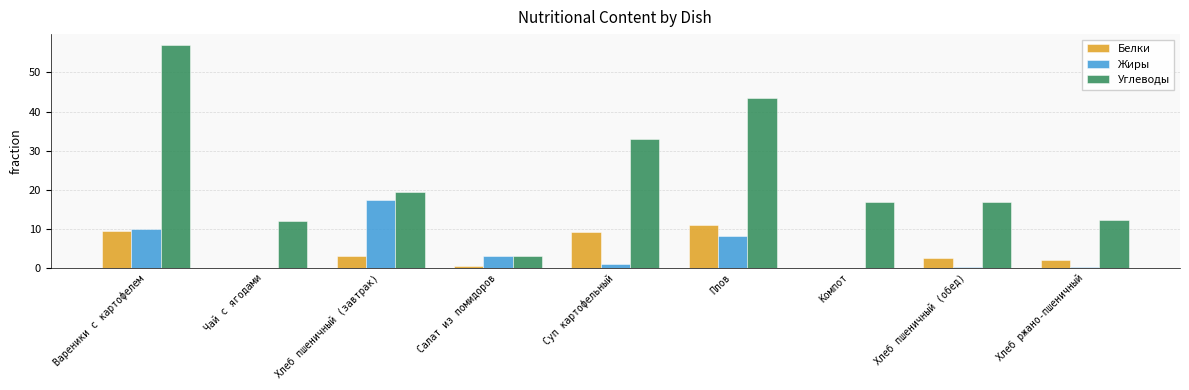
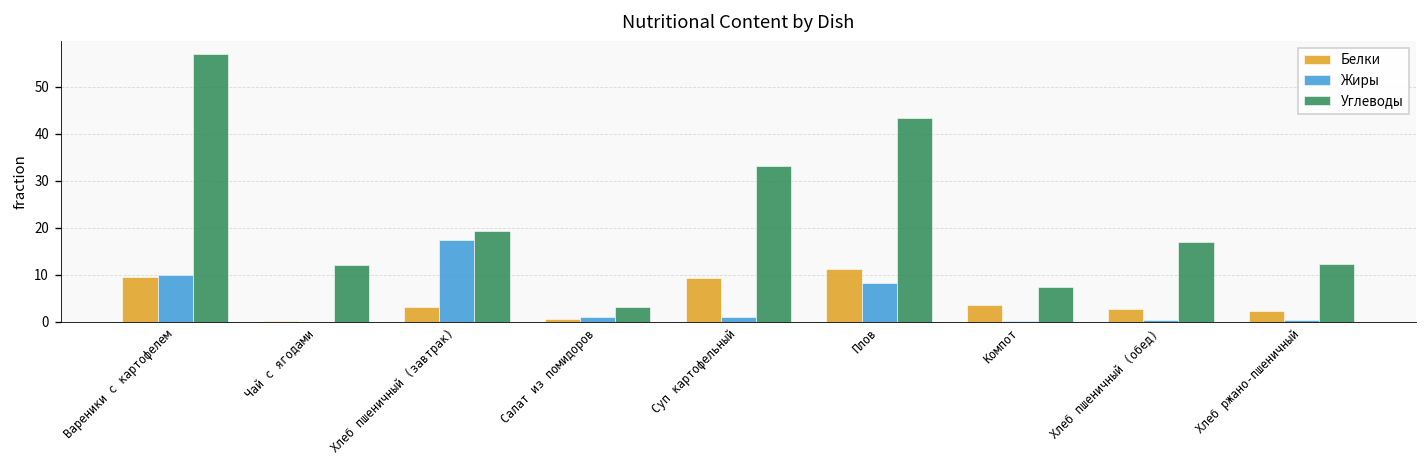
Жиры, Салат из помидоров: 3 -> 1
Белки, Компот: 0 -> 4
Углеводы, Компот: 17 -> 7
